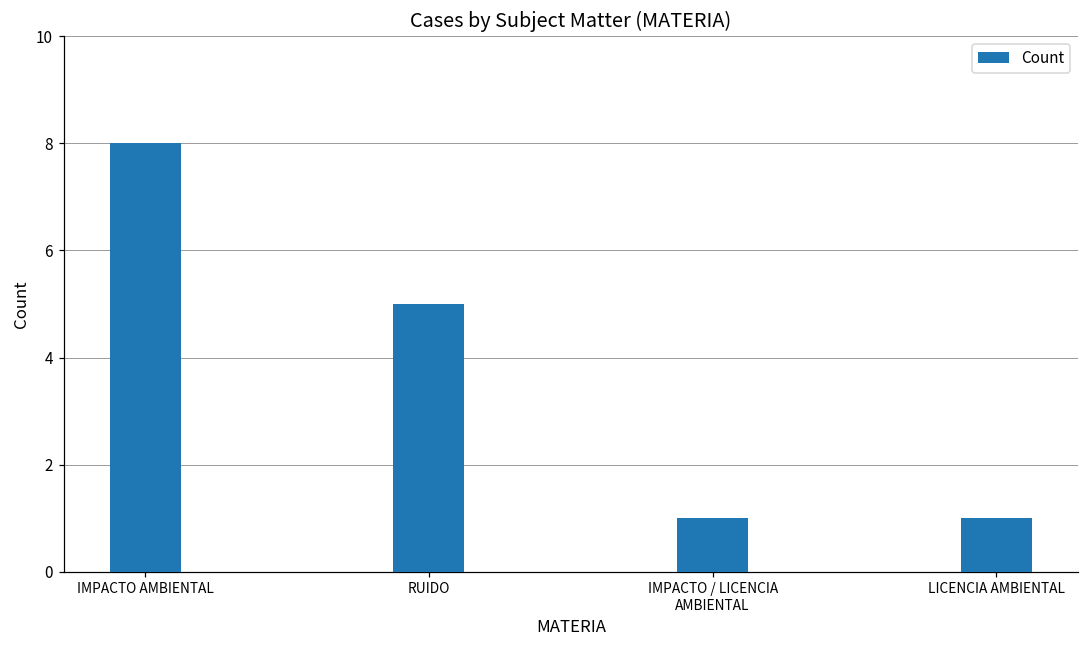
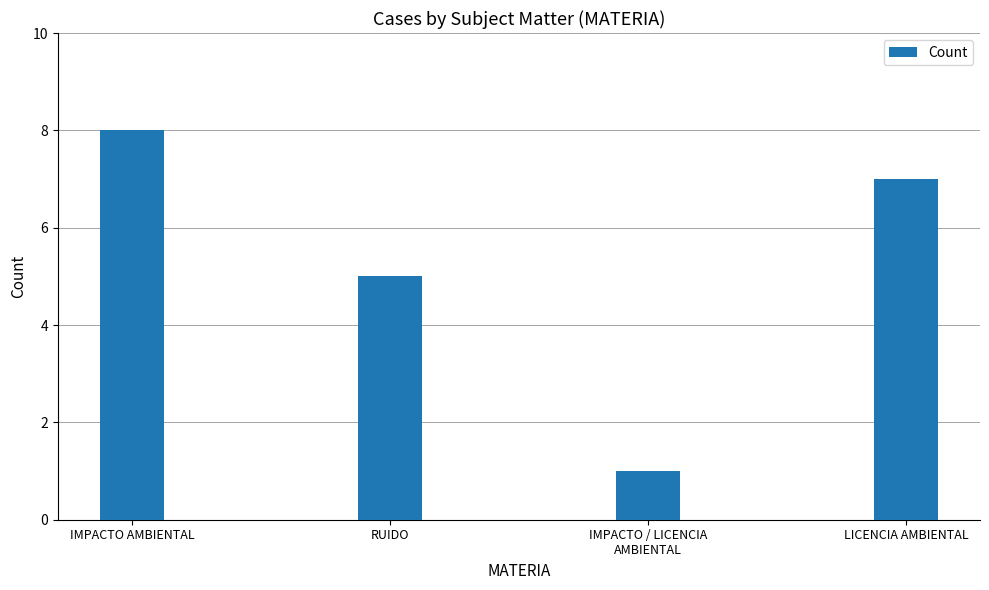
LICENCIA AMBIENTAL: 1 -> 7
